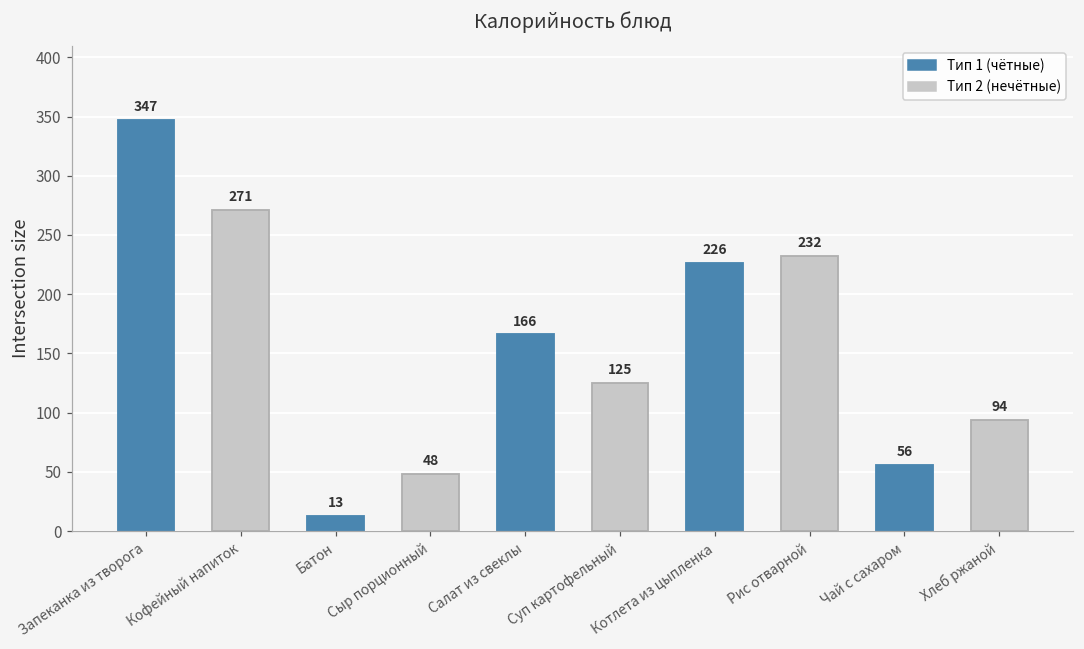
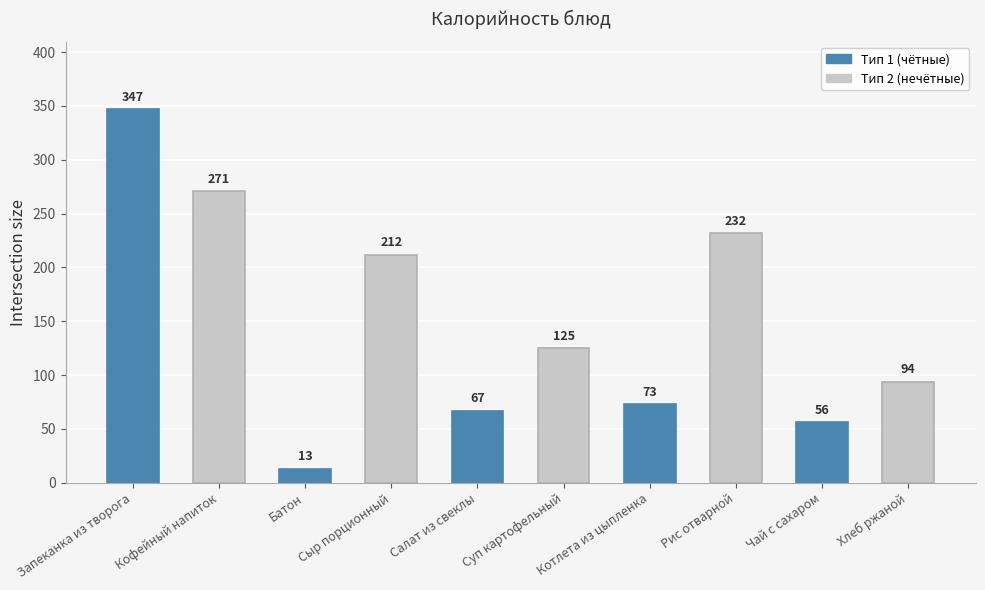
Сыр порционный: 48 -> 212
Салат из свеклы: 166 -> 67
Котлета из цыпленка: 226 -> 73
